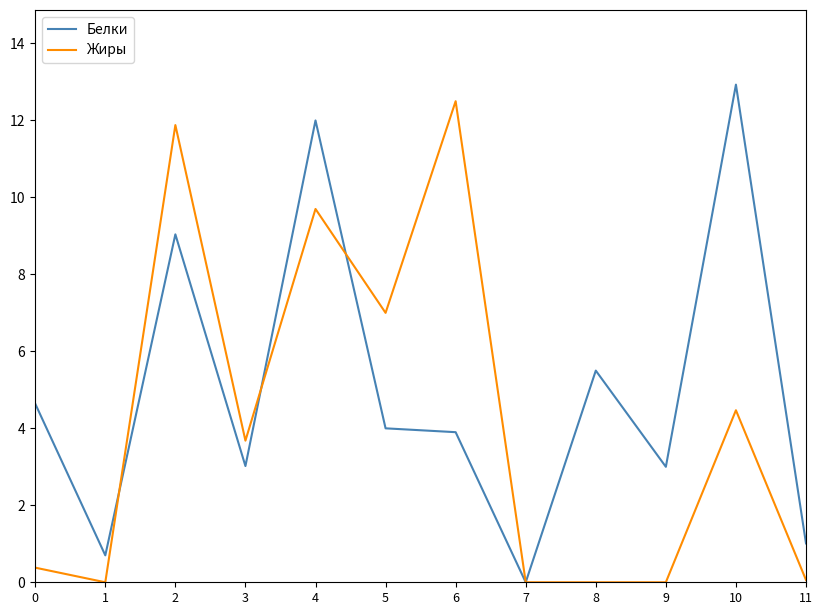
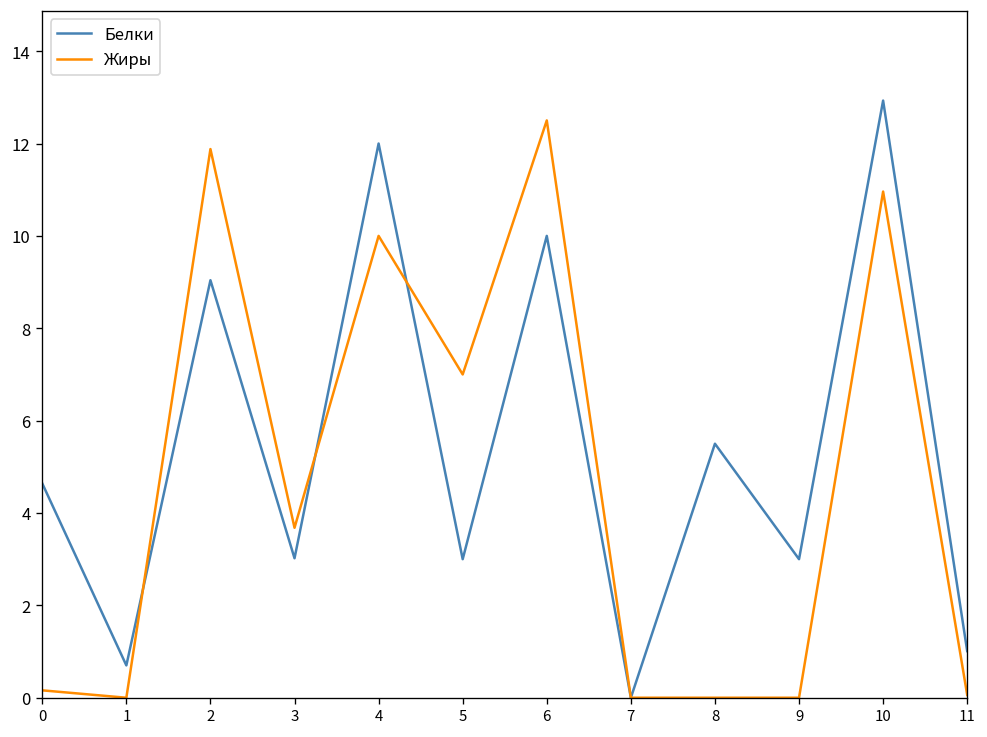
Жиры, 0: 0.4 -> 0.2
Жиры, 4: 9.7 -> 10.0
Белки, 5: 4 -> 3
Белки, 6: 3.9 -> 10.0
Жиры, 10: 4.5 -> 11.0
